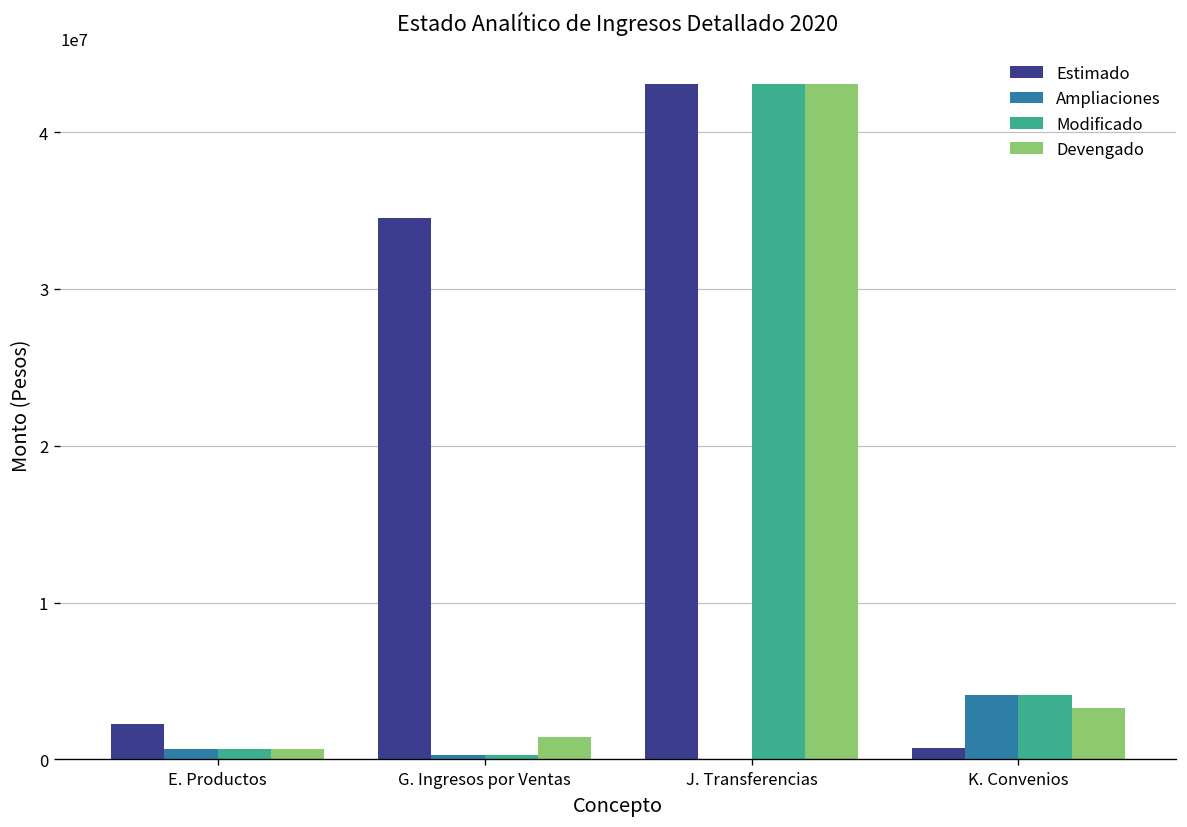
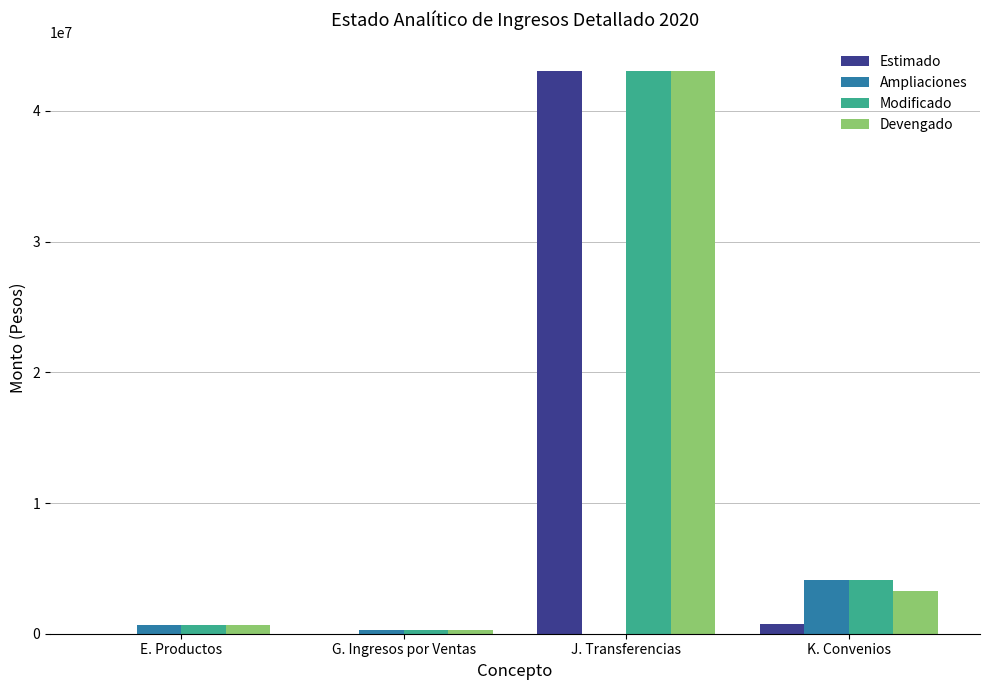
Estimado, E. Productos: 2200000 -> 0
Estimado, G. Ingresos por Ventas: 34600000 -> 0
Devengado, G. Ingresos por Ventas: 1400000 -> 300000
